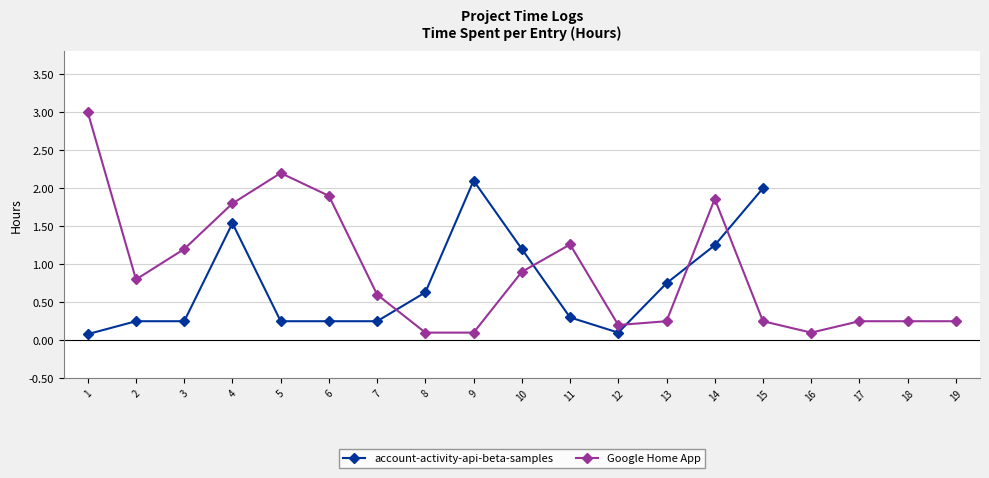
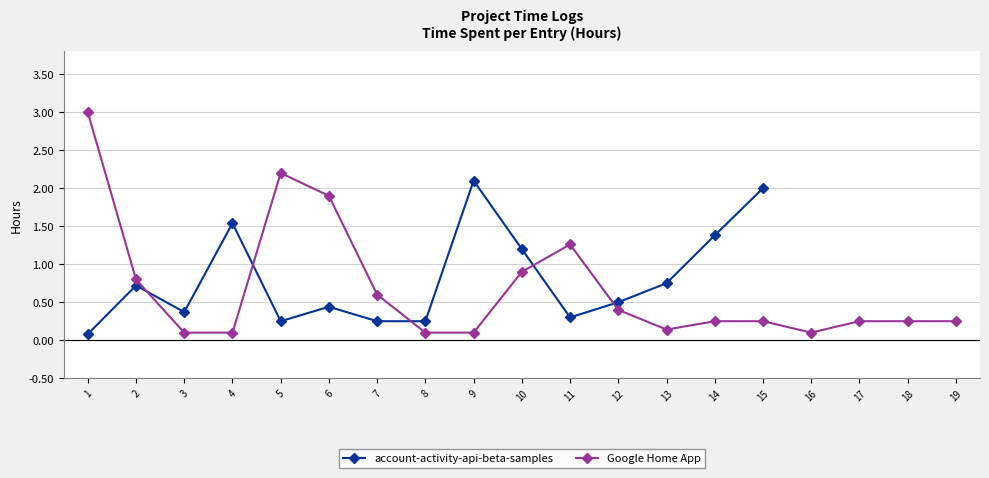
account-activity-api-beta-samples, 2: 0.3 -> 0.7
account-activity-api-beta-samples, 3: 0.3 -> 0.4
Google Home App, 3: 1.2 -> 0.1
Google Home App, 4: 1.8 -> 0.1
account-activity-api-beta-samples, 6: 0.3 -> 0.4
account-activity-api-beta-samples, 8: 0.6 -> 0.3
account-activity-api-beta-samples, 12: 0.1 -> 0.5
Google Home App, 12: 0.2 -> 0.4
Google Home App, 13: 0.3 -> 0.1
account-activity-api-beta-samples, 14: 1.3 -> 1.4
Google Home App, 14: 1.9 -> 0.3
